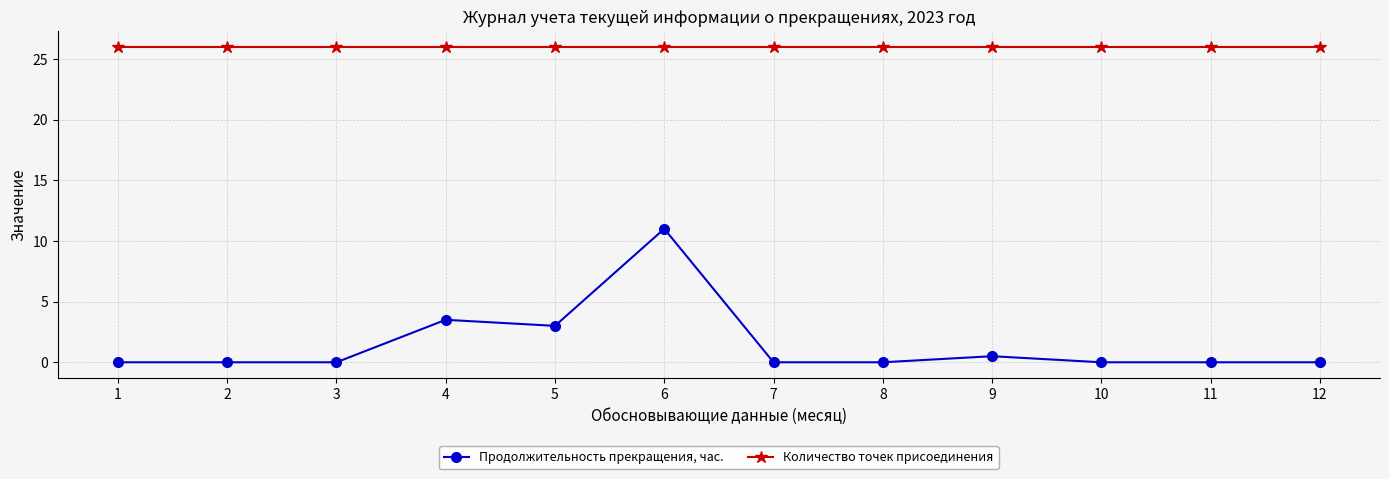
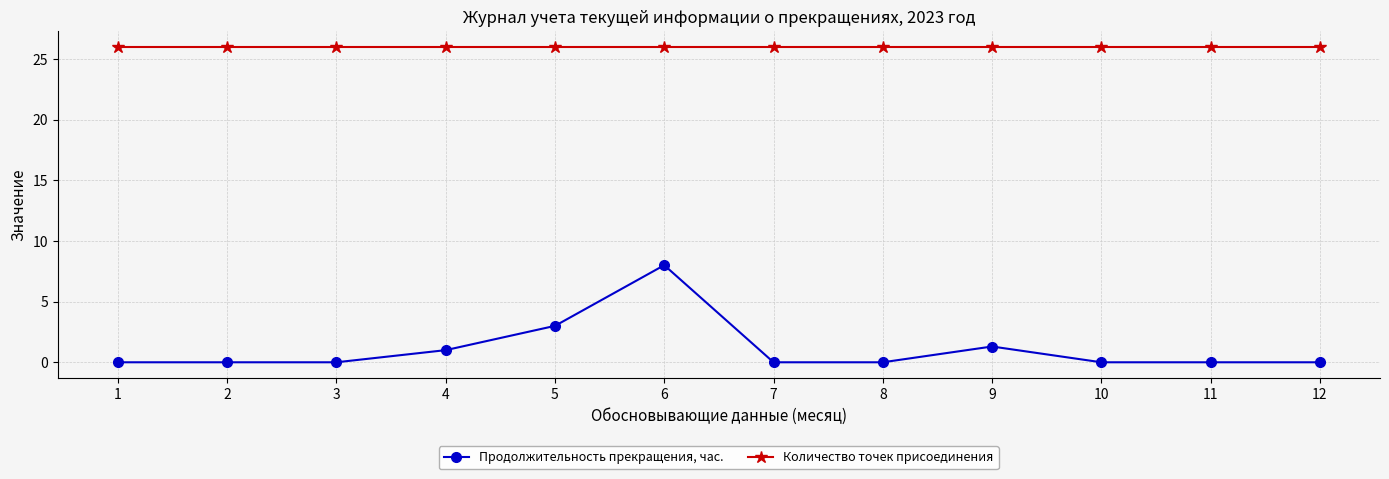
Продолжительность прекращения, час., 4: 3.5 -> 1.0
Продолжительность прекращения, час., 6: 11 -> 8
Продолжительность прекращения, час., 9: 0.5 -> 1.3
